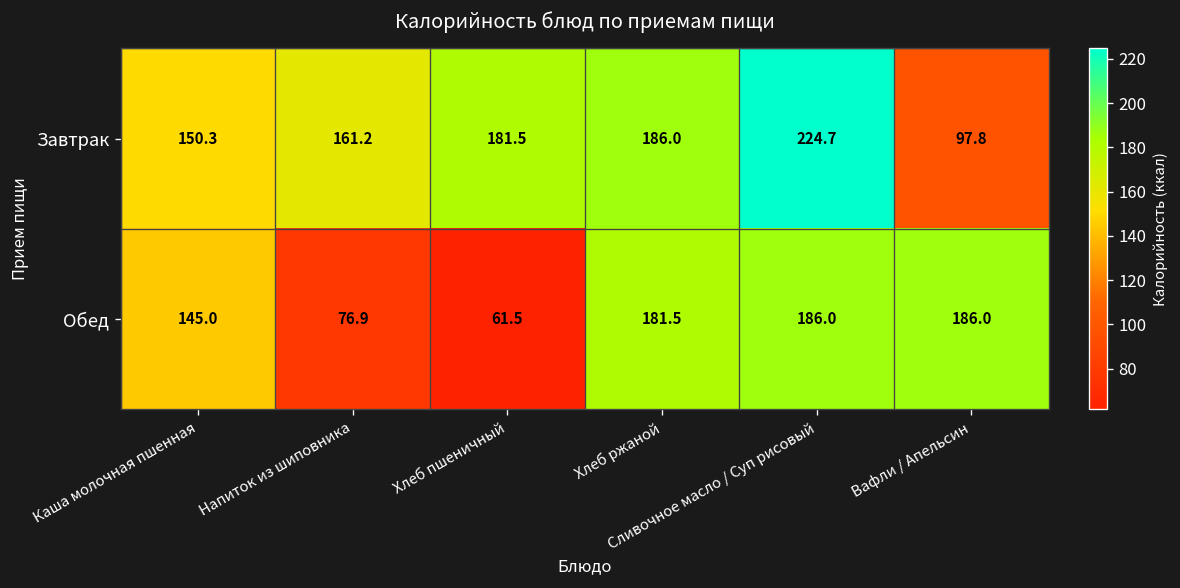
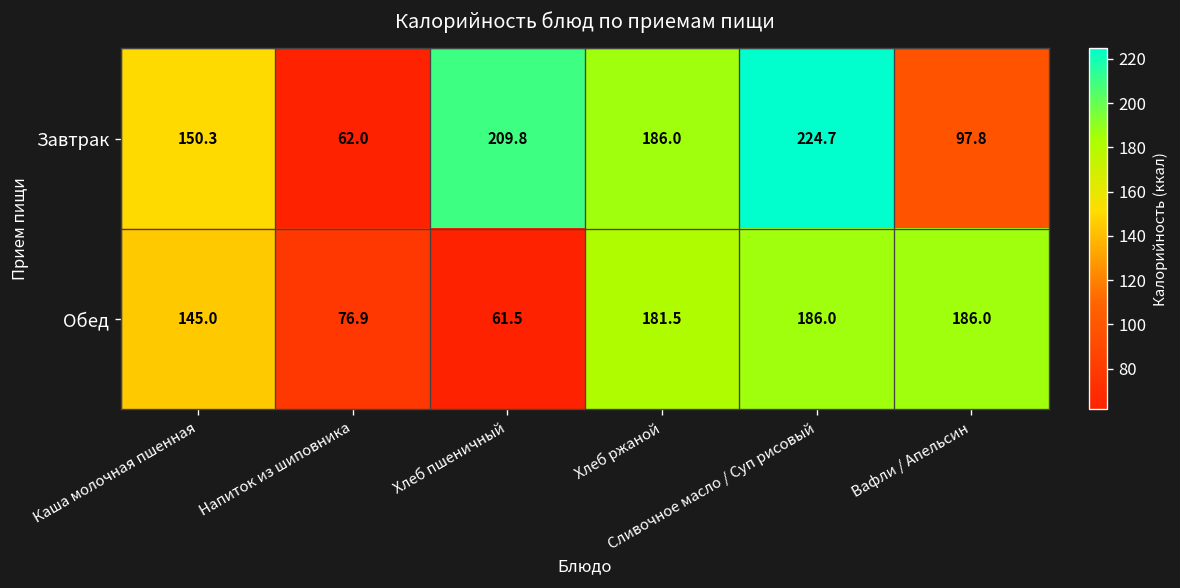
Завтрак, Напиток из шиповника: 161.2 -> 62.0
Завтрак, Хлеб пшеничный: 181.5 -> 209.8
